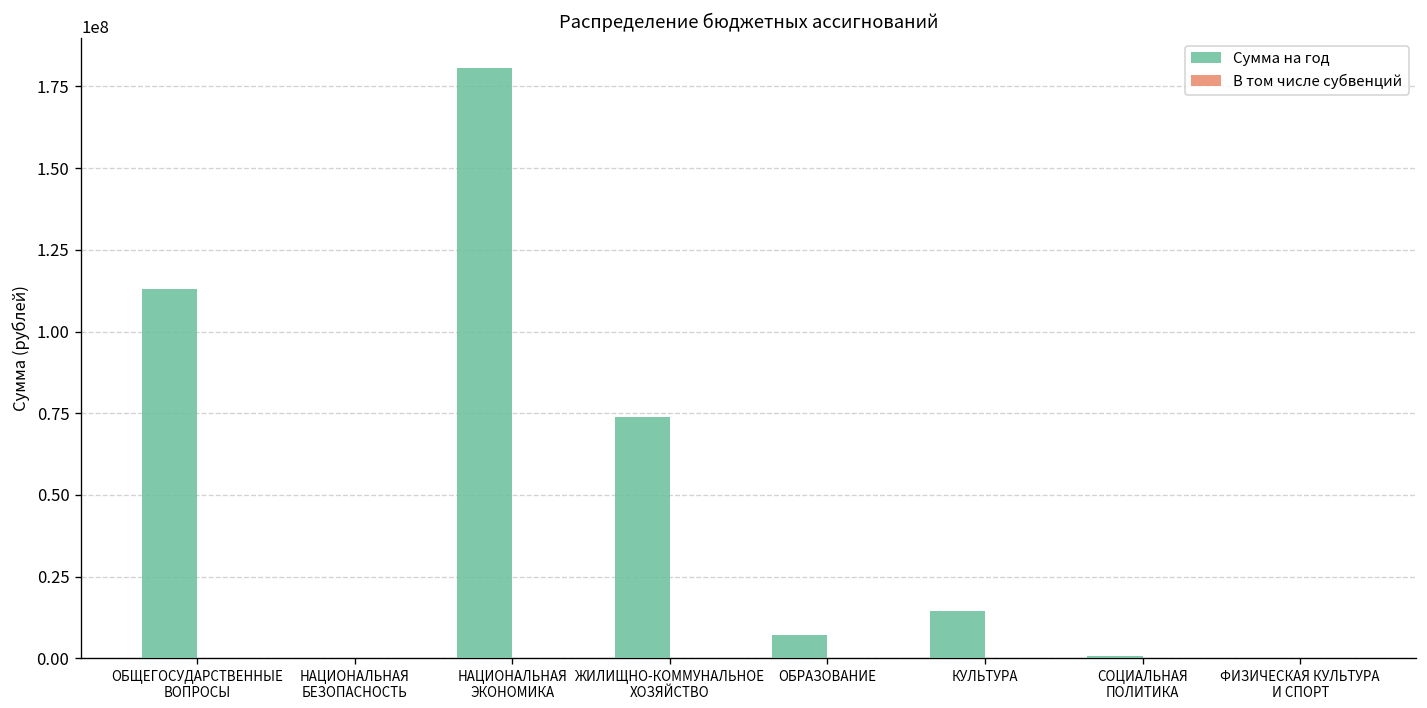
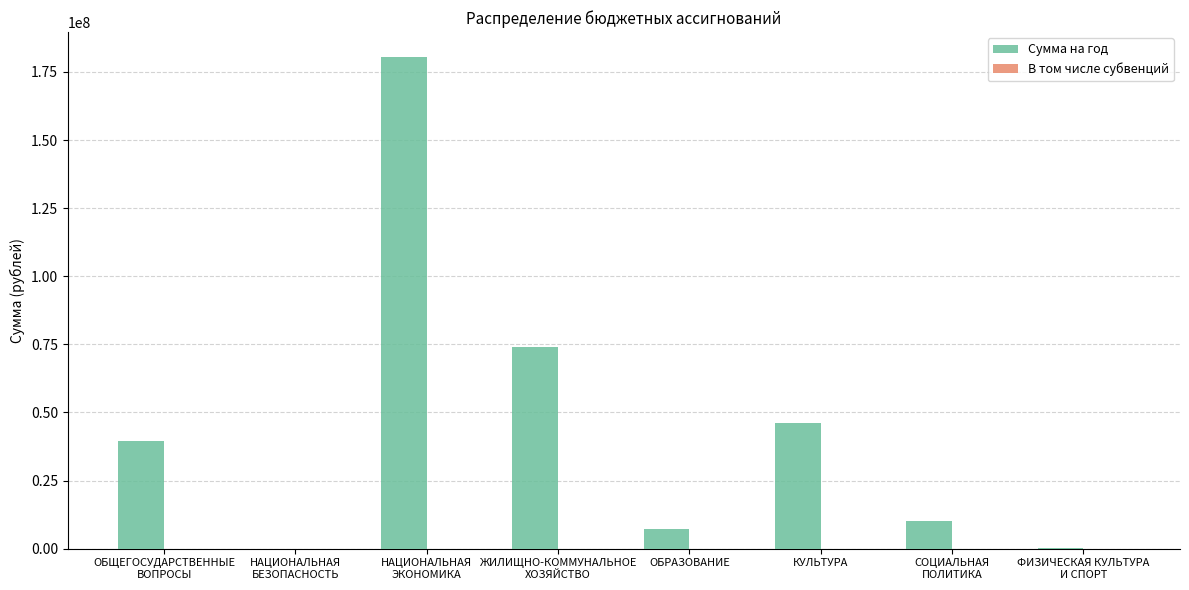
Сумма на год, ОБЩЕГОСУДАРСТВЕННЫЕ ВОПРОСЫ: 113000000 -> 39000000
Сумма на год, КУЛЬТУРА: 14000000 -> 46000000
Сумма на год, СОЦИАЛЬНАЯ ПОЛИТИКА: 1000000 -> 10000000
